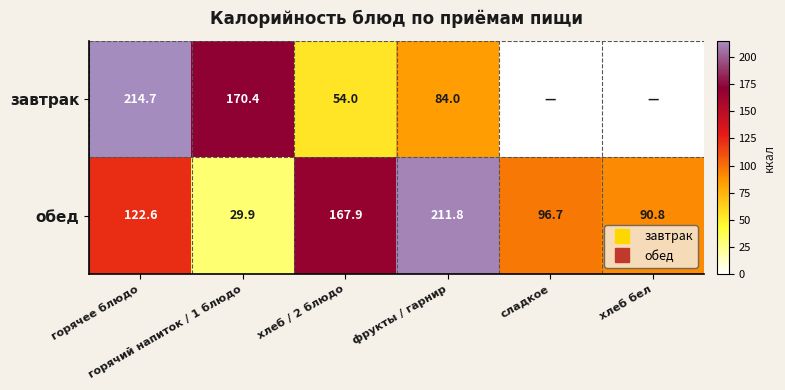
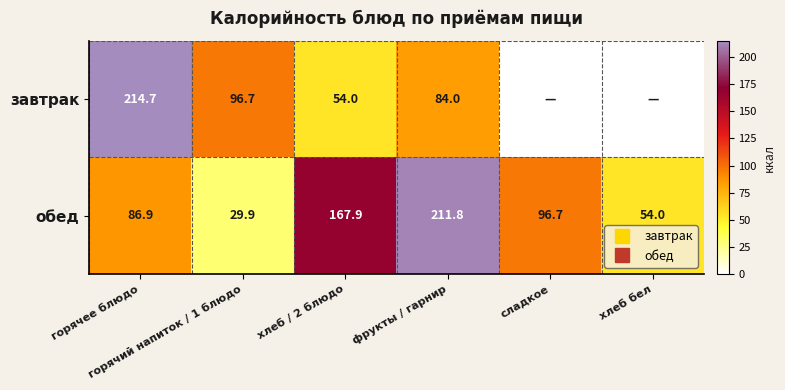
завтрак, горячий напиток / 1 блюдо: 170.4 -> 96.7
обед, горячее блюдо: 122.6 -> 86.9
обед, хлеб бел: 90.8 -> 54.0
